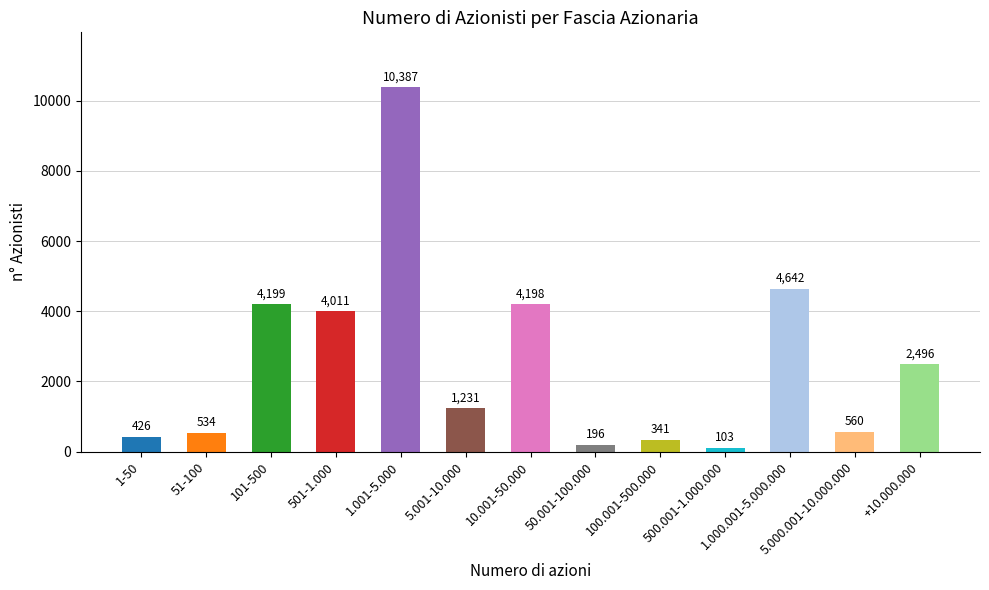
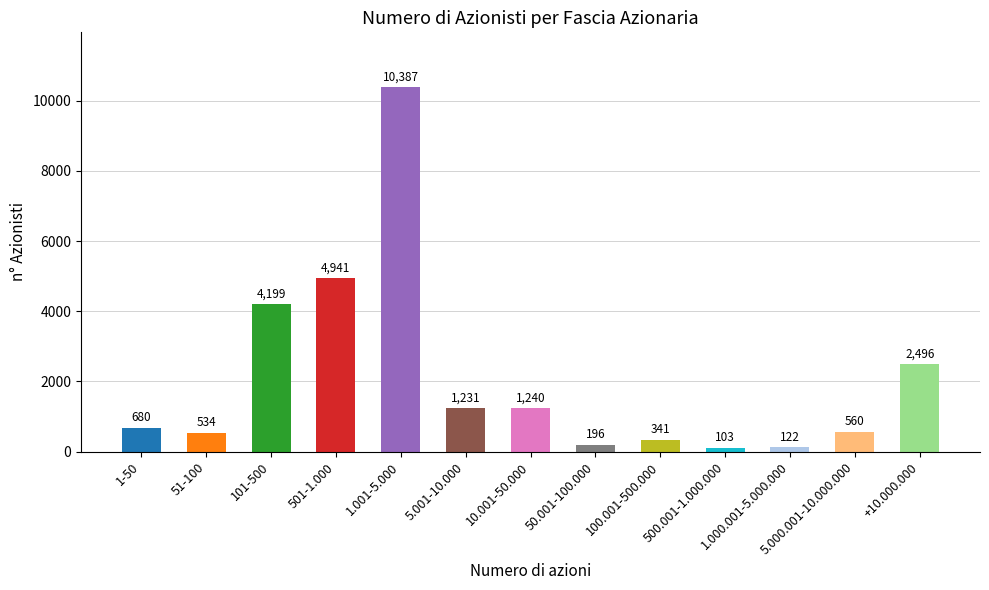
1-50: 426 -> 680
501-1.000: 4,011 -> 4,941
10.001-50.000: 4,198 -> 1,240
1.000.001-5.000.000: 4,642 -> 122
